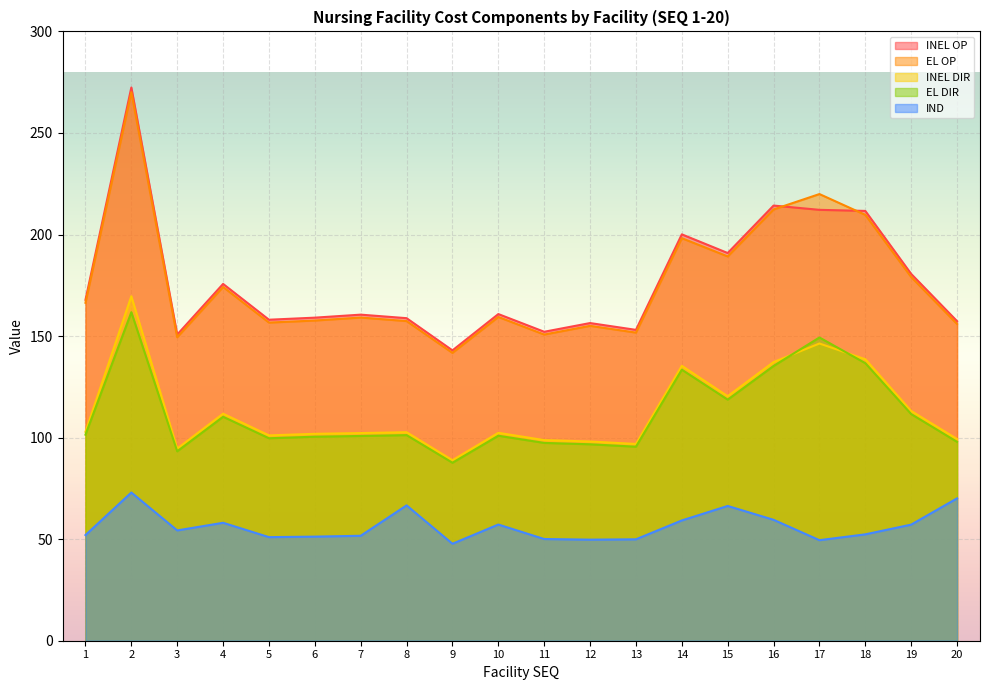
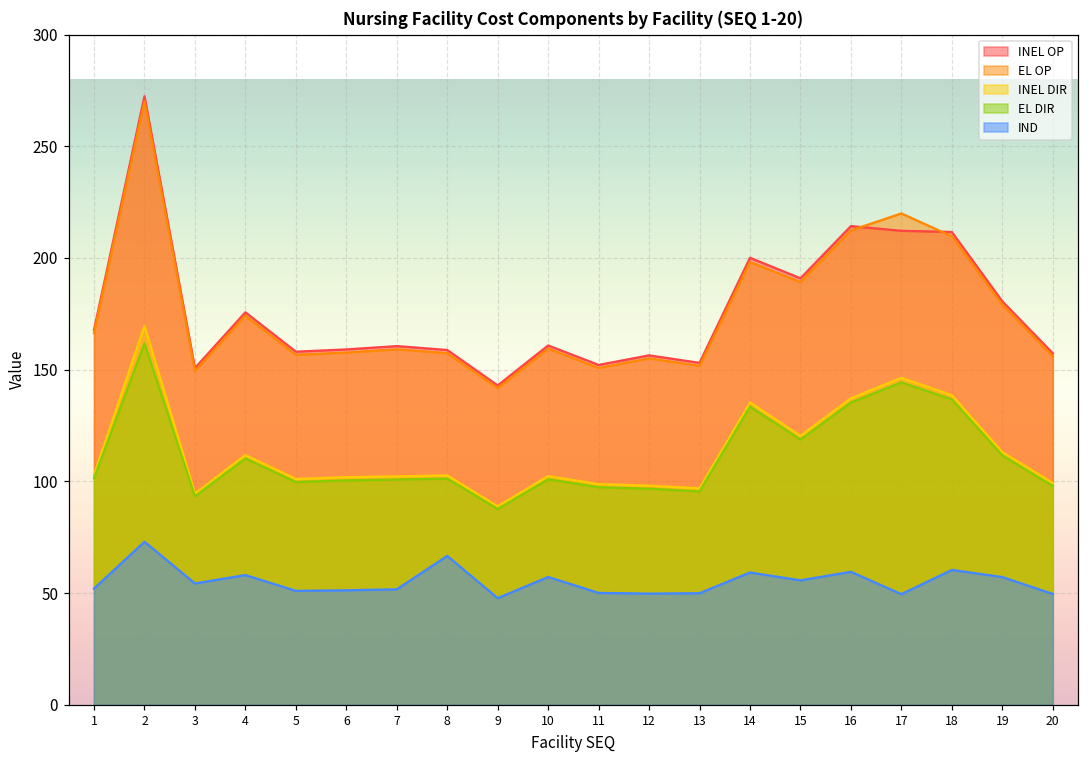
IND, 15: 66 -> 56
EL DIR, 17: 149 -> 144
IND, 18: 52 -> 60
IND, 20: 70 -> 50
